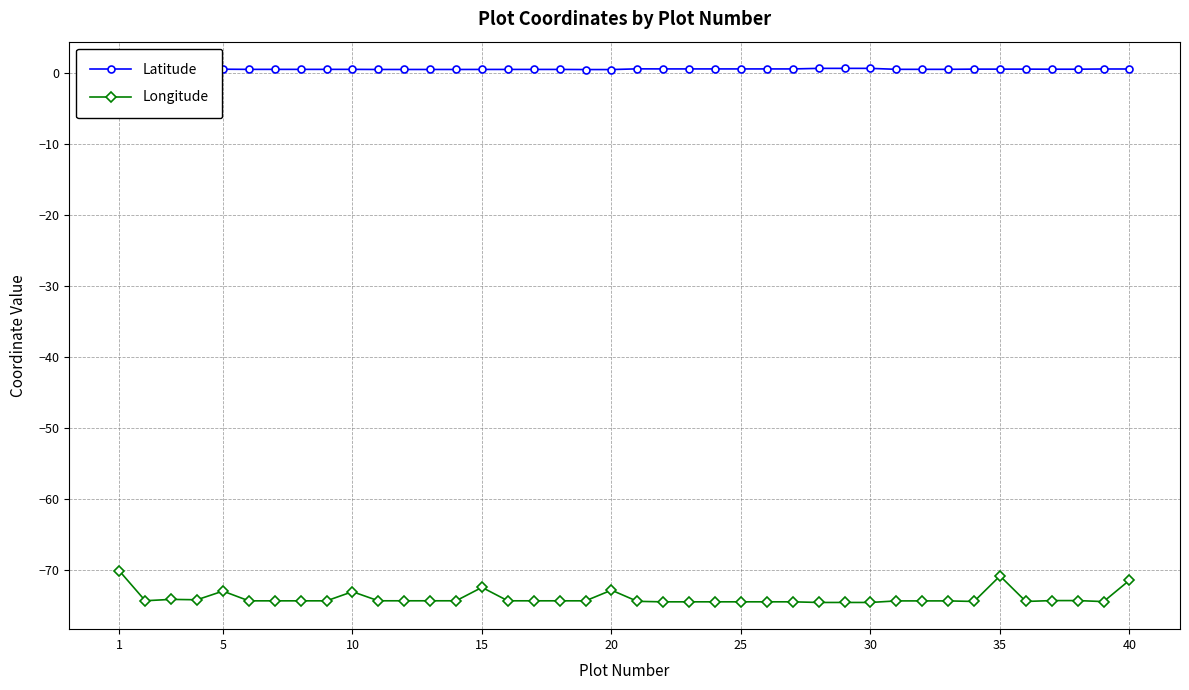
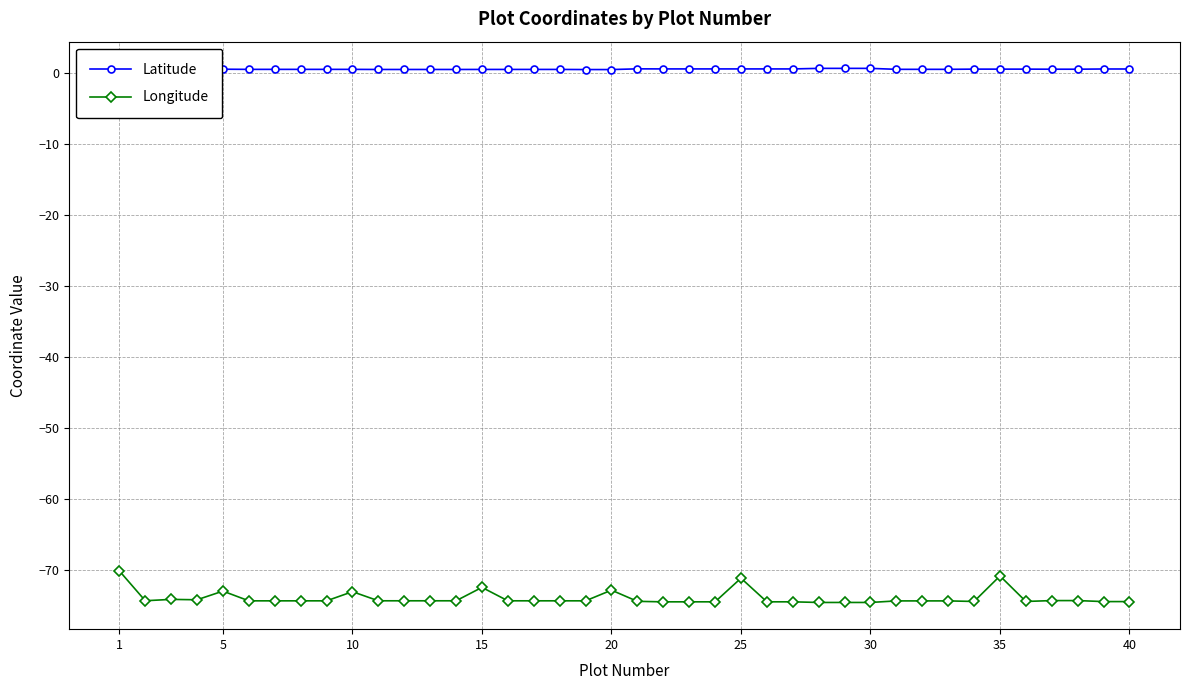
Longitude, 25: -74 -> -71
Longitude, 40: -71 -> -74
